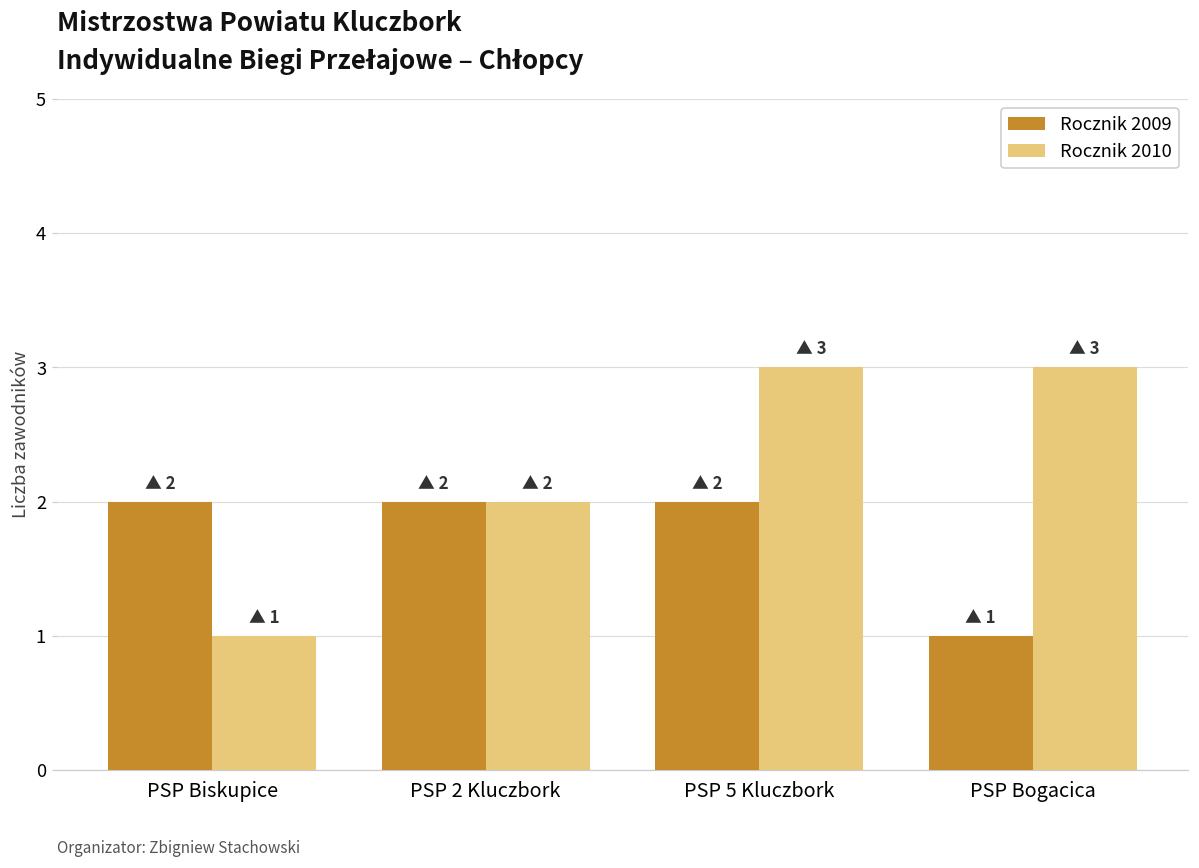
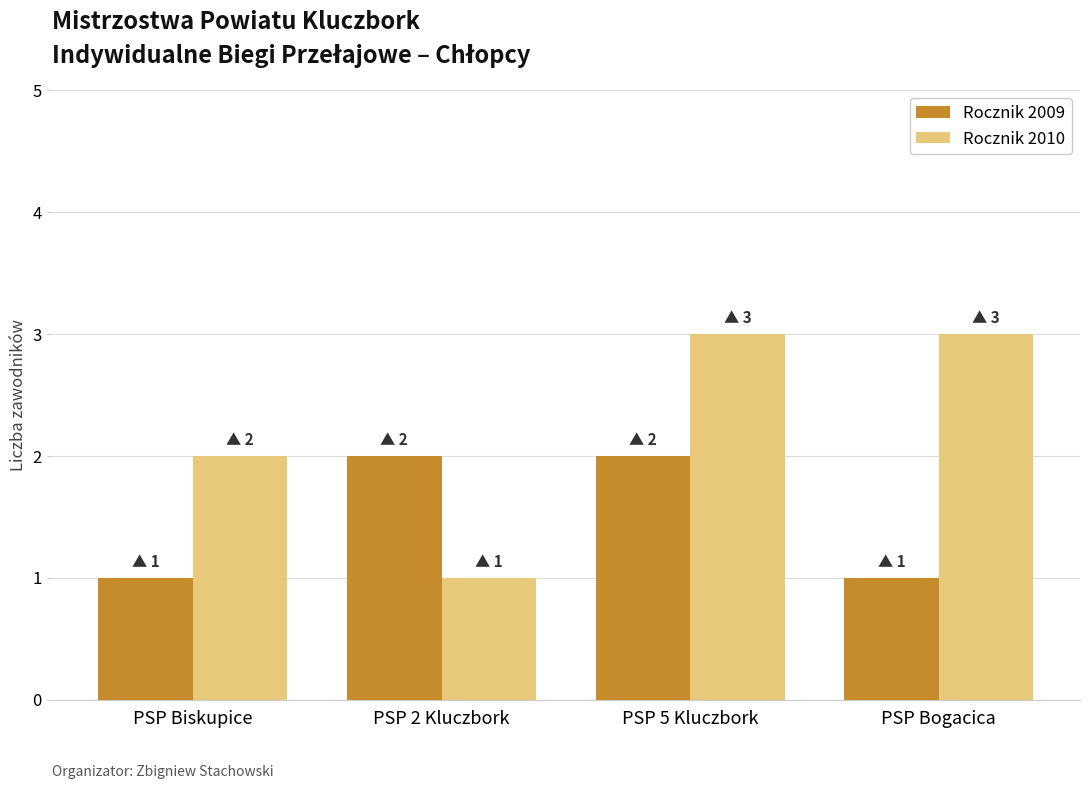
Rocznik 2009, PSP Biskupice: 2 -> 1
Rocznik 2010, PSP Biskupice: 1 -> 2
Rocznik 2010, PSP 2 Kluczbork: 2 -> 1
